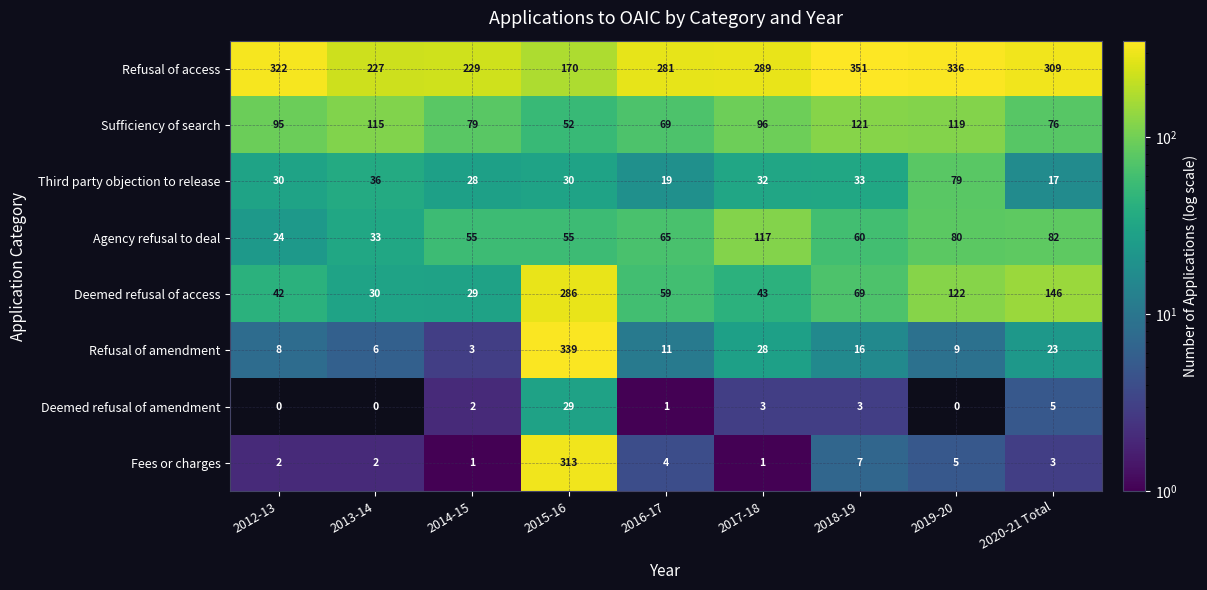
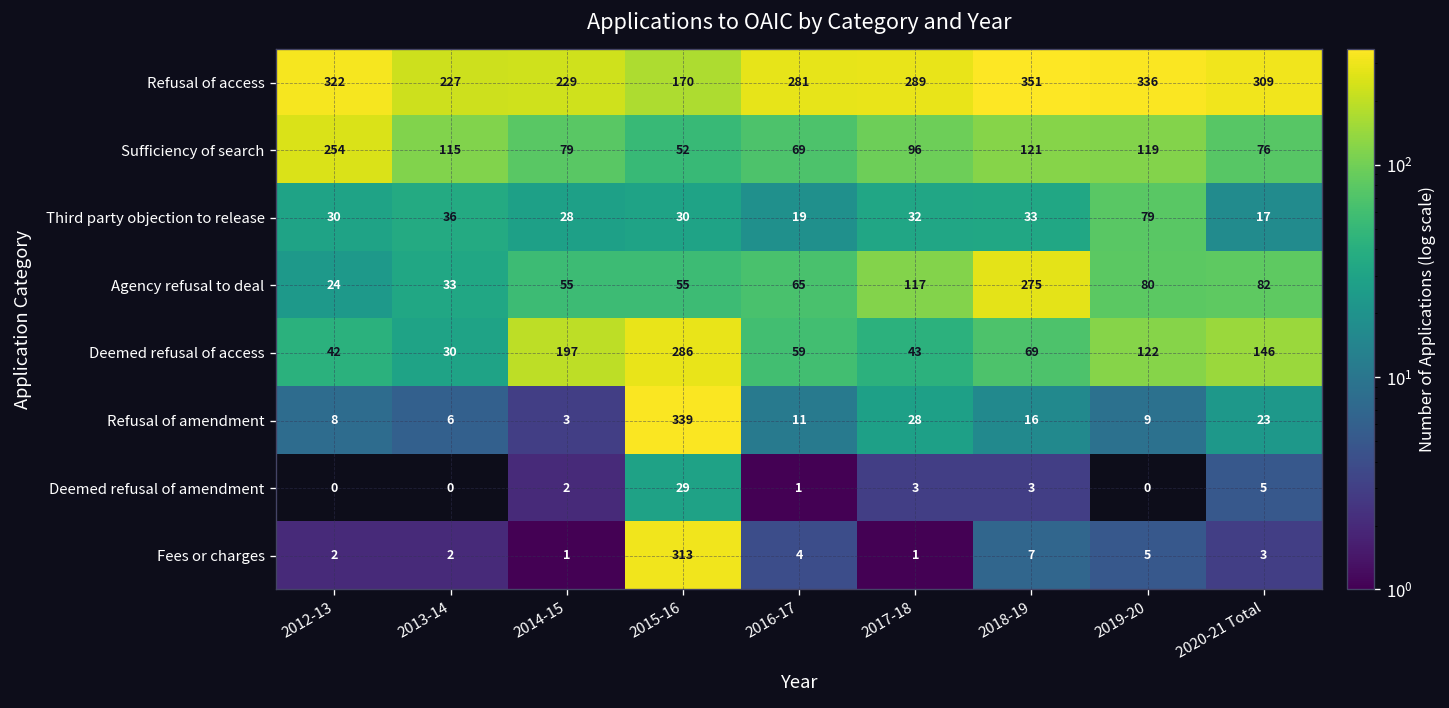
Sufficiency of search, 2012-13: 95 -> 254
Agency refusal to deal, 2018-19: 60 -> 275
Deemed refusal of access, 2014-15: 29 -> 197
